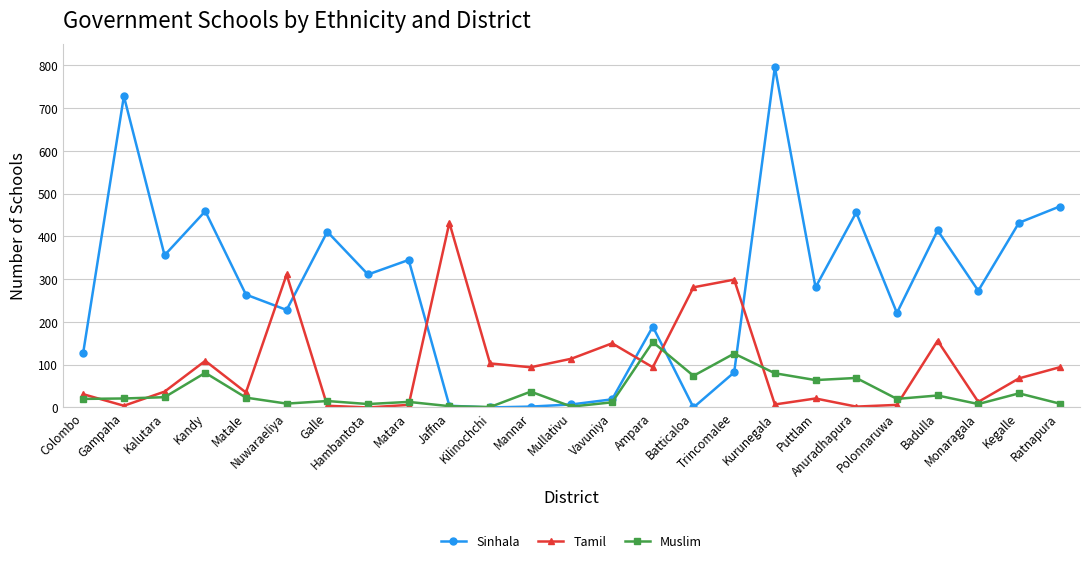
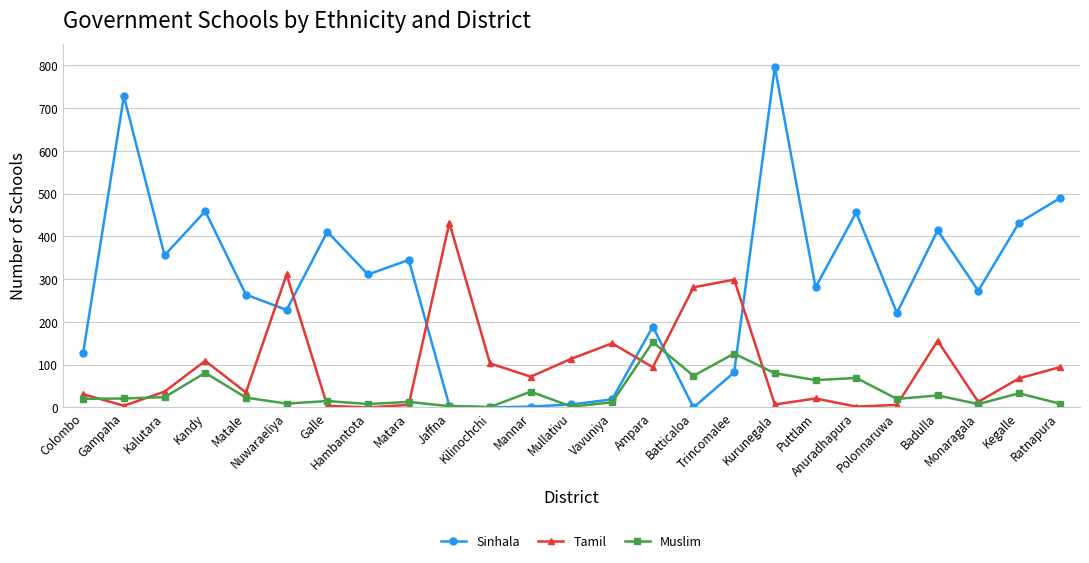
Tamil, Mannar: 90 -> 70
Sinhala, Ratnapura: 470 -> 490
